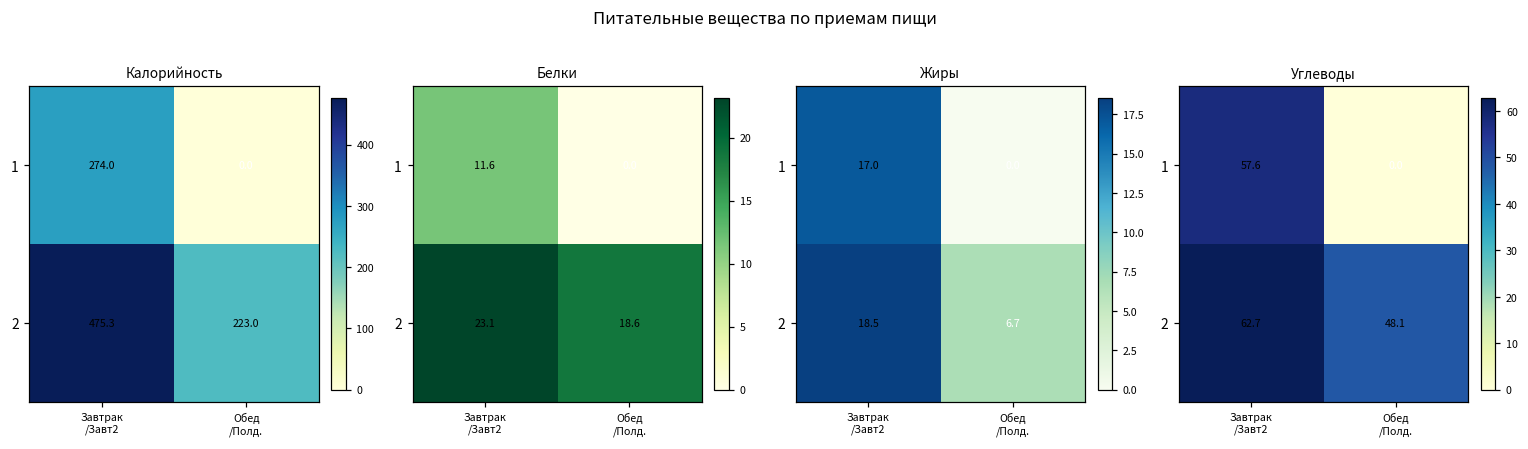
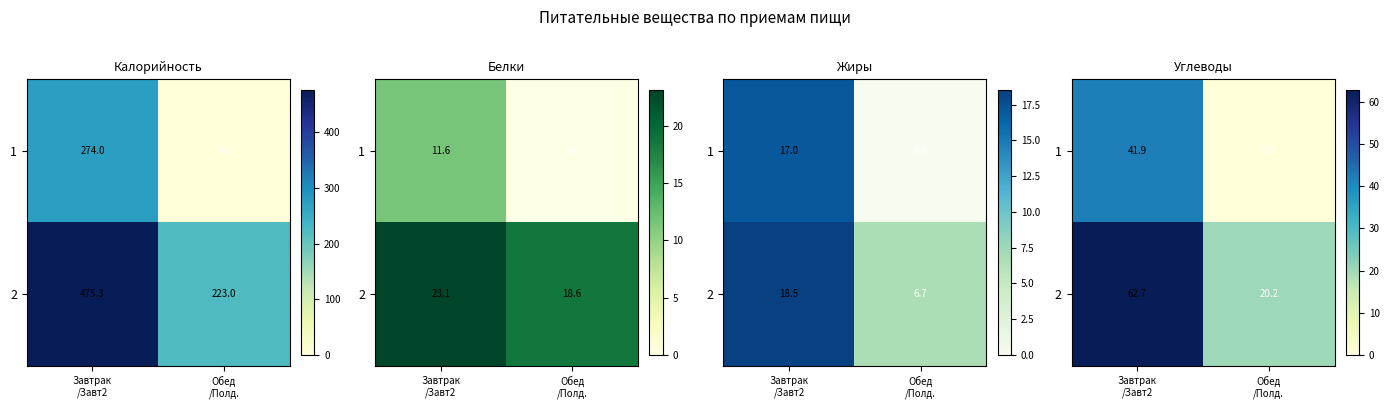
Углеводы, 1, Завтрак /Завт2: 57.6 -> 41.9
Углеводы, 2, Обед /Полд.: 48.1 -> 20.2
